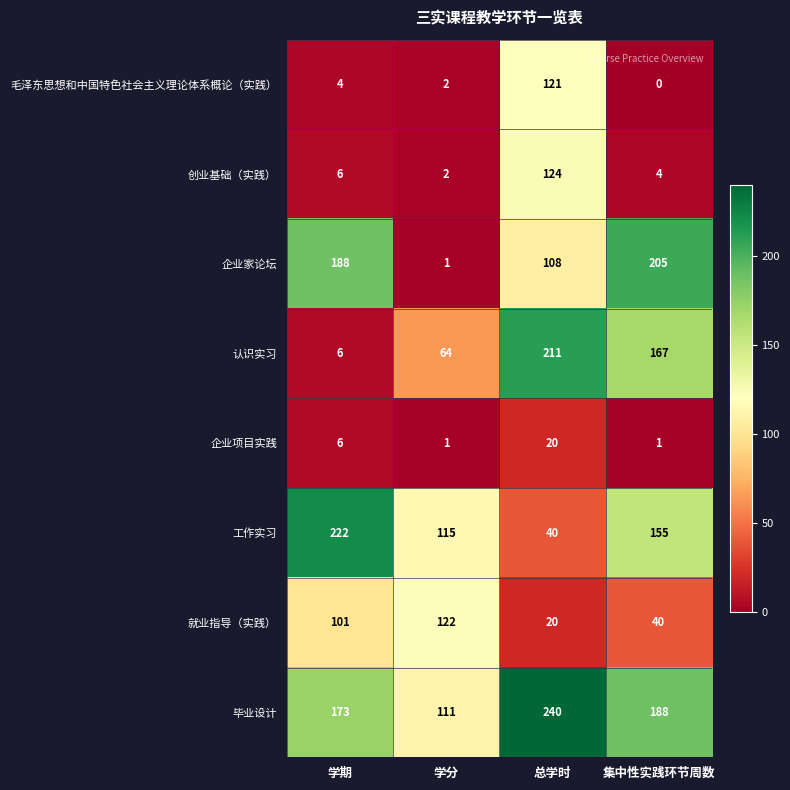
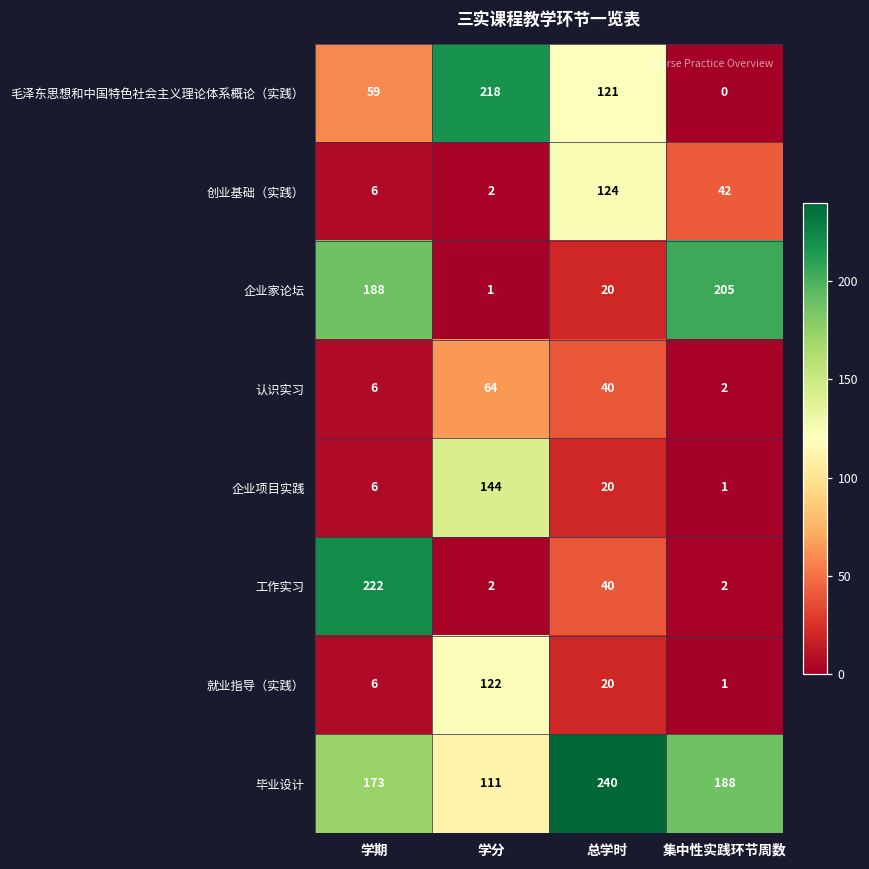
毛泽东思想和中国特色社会主义理论体系概论（实践）, 学期: 4 -> 59
毛泽东思想和中国特色社会主义理论体系概论（实践）, 学分: 2 -> 218
创业基础（实践）, 集中性实践环节周数: 4 -> 42
企业家论坛, 总学时: 108 -> 20
认识实习, 总学时: 211 -> 40
认识实习, 集中性实践环节周数: 167 -> 2
企业项目实践, 学分: 1 -> 144
工作实习, 学分: 115 -> 2
工作实习, 集中性实践环节周数: 155 -> 2
就业指导（实践）, 学期: 101 -> 6
就业指导（实践）, 集中性实践环节周数: 40 -> 1
